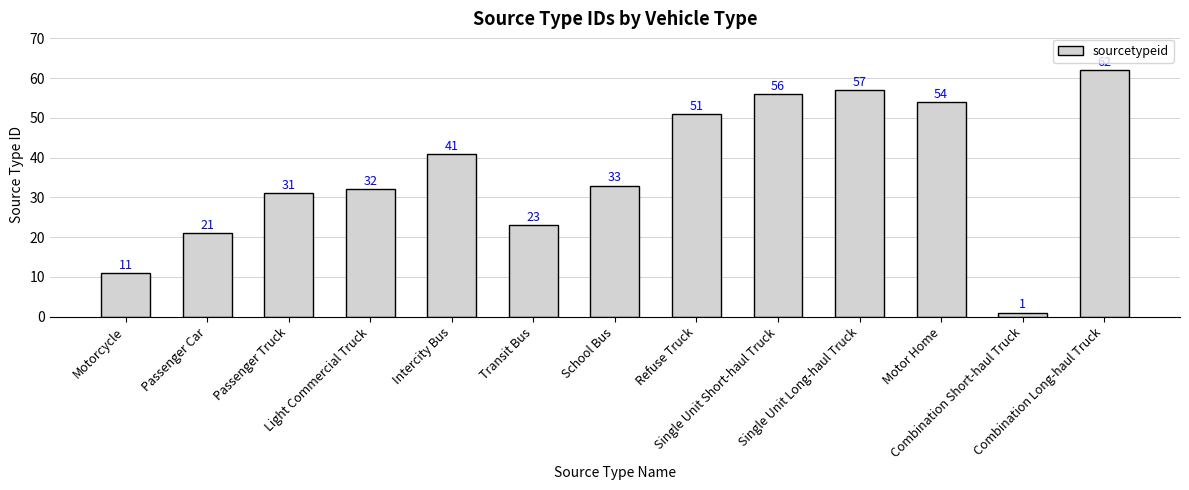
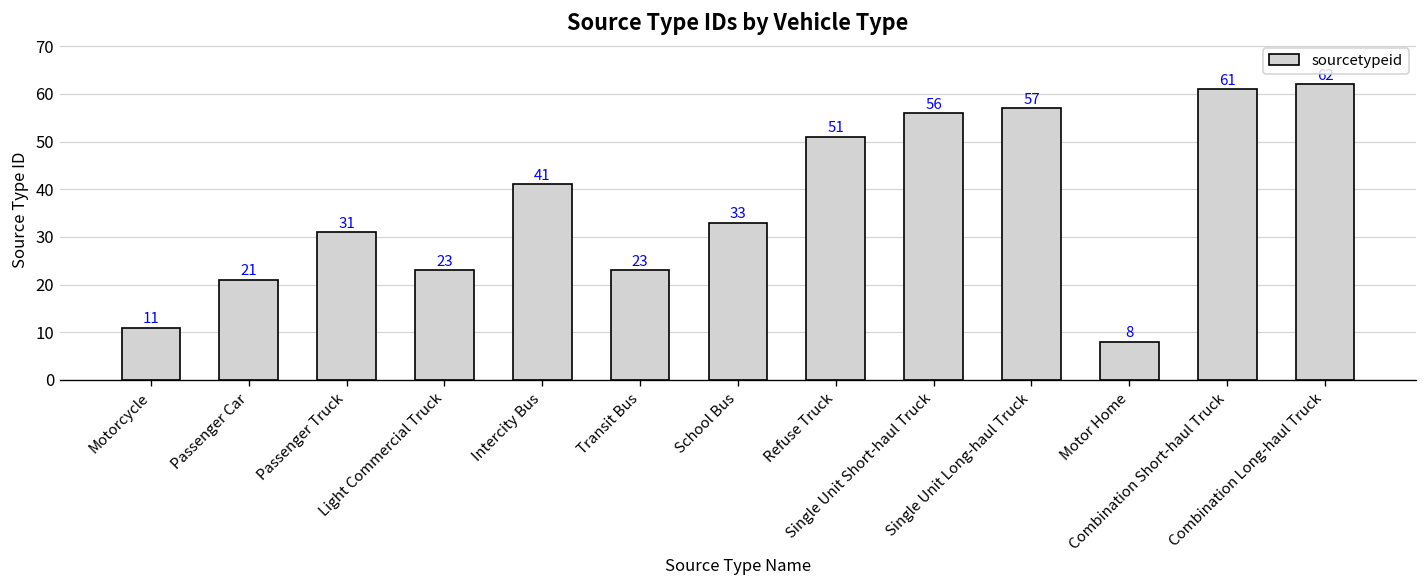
Light Commercial Truck: 32 -> 23
Motor Home: 54 -> 8
Combination Short-haul Truck: 1 -> 61
